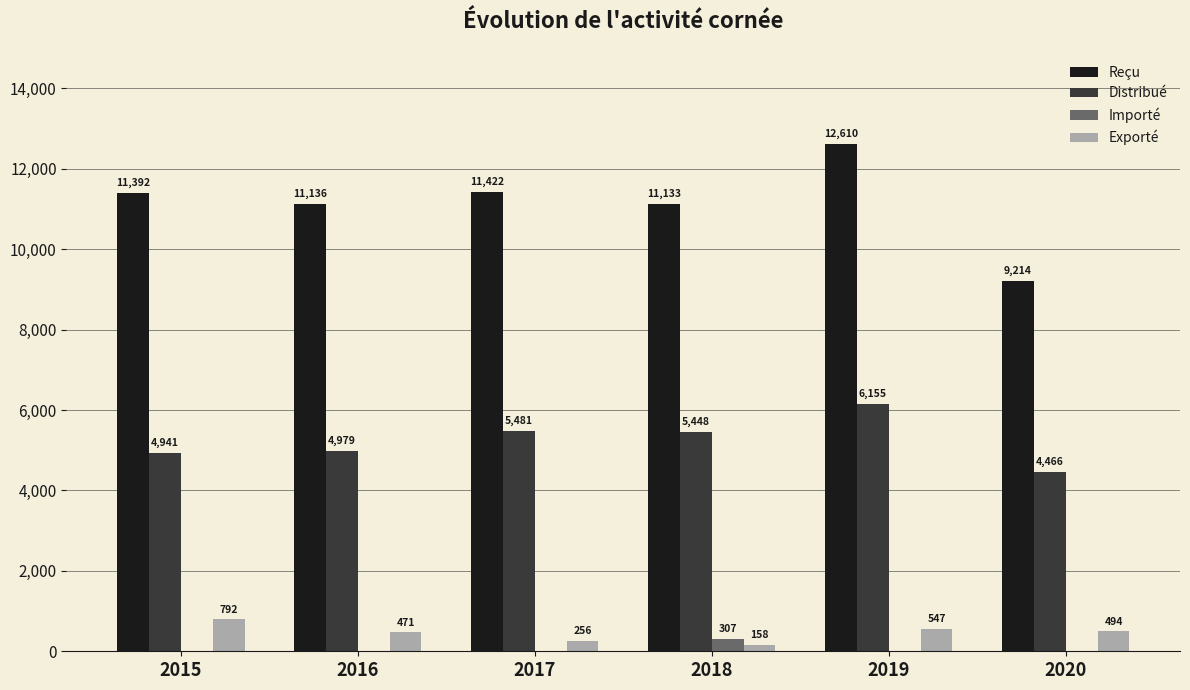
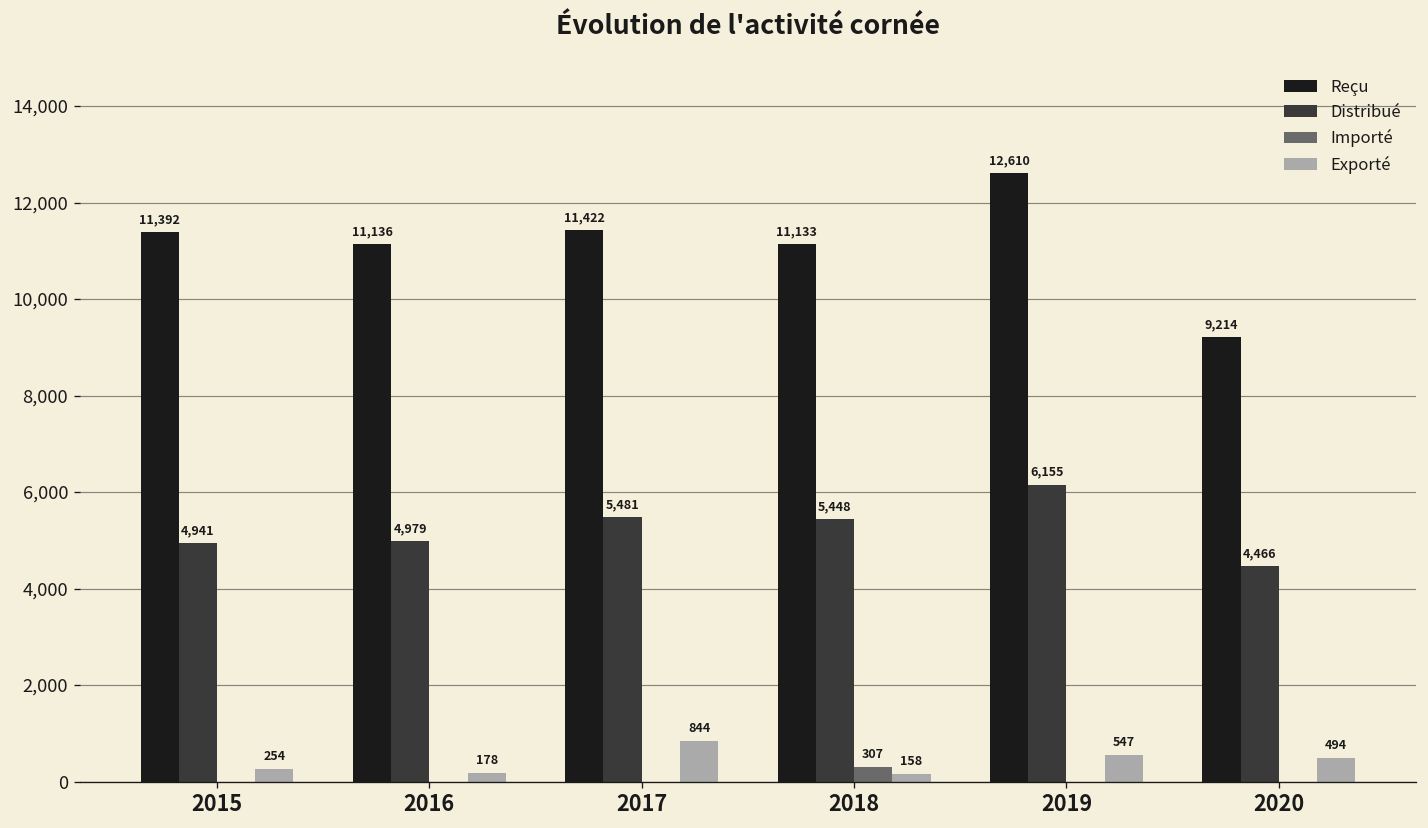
Exporté, 2015: 792 -> 254
Exporté, 2016: 471 -> 178
Exporté, 2017: 256 -> 844
